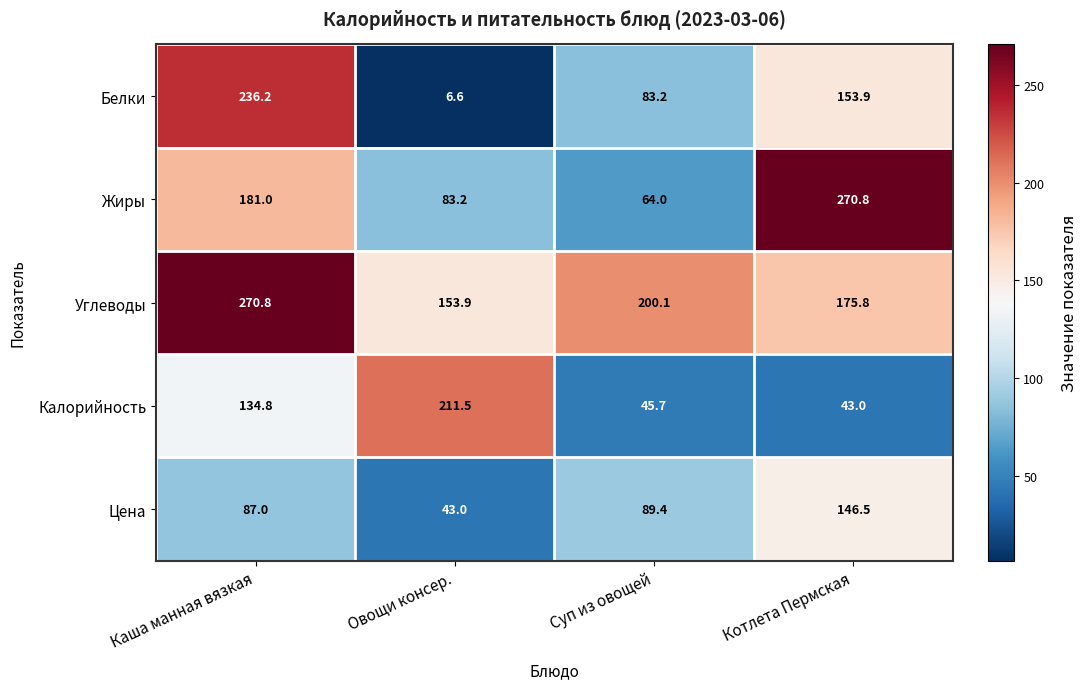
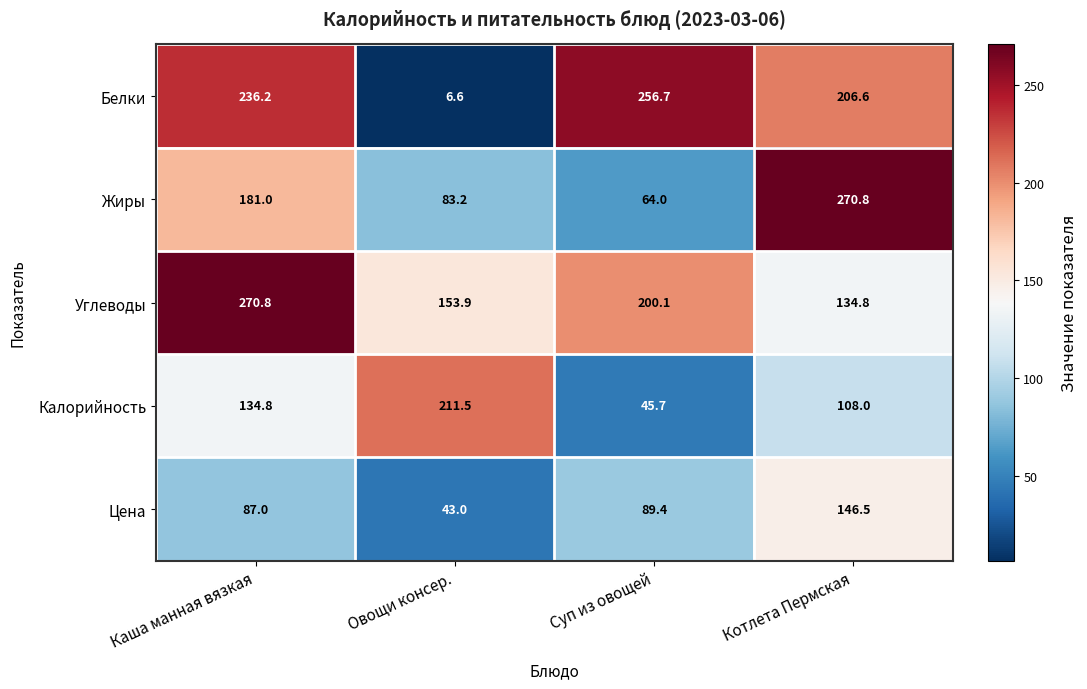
Белки, Суп из овощей: 83.2 -> 256.7
Белки, Котлета Пермская: 153.9 -> 206.6
Углеводы, Котлета Пермская: 175.8 -> 134.8
Калорийность, Котлета Пермская: 43.0 -> 108.0
